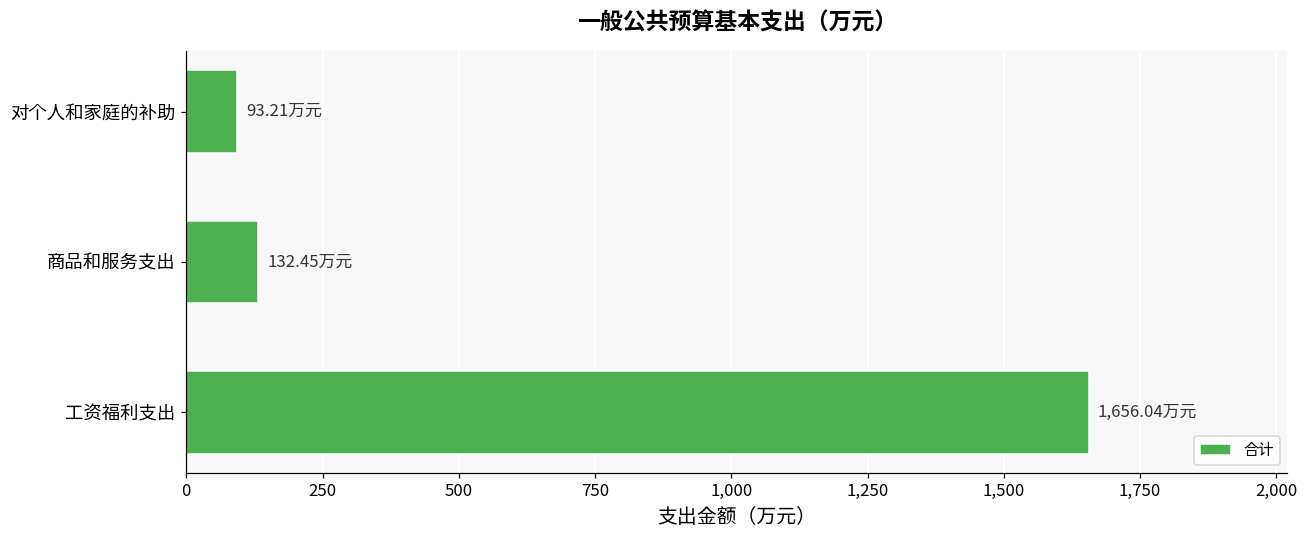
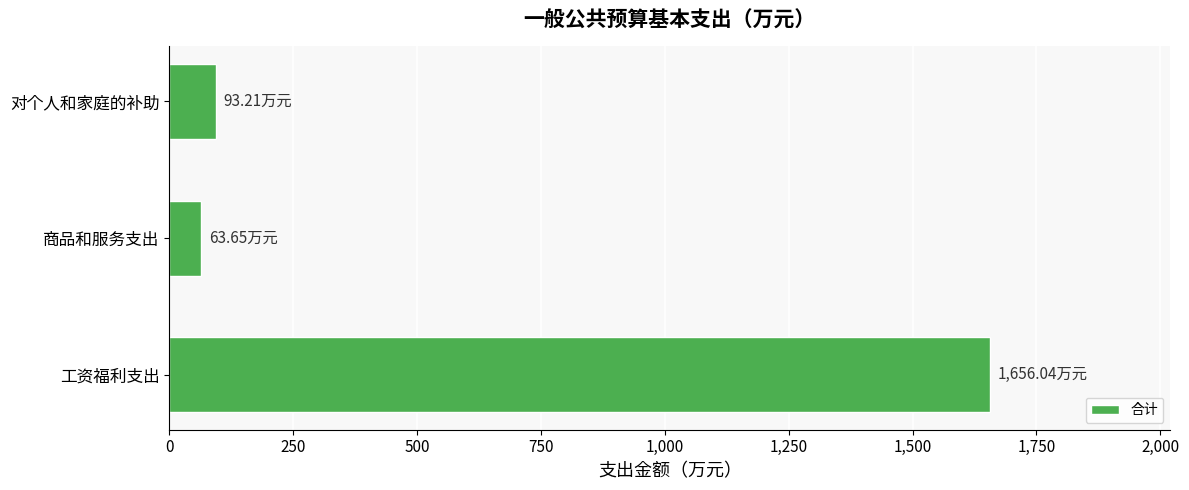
商品和服务支出: 132.45 -> 63.65
